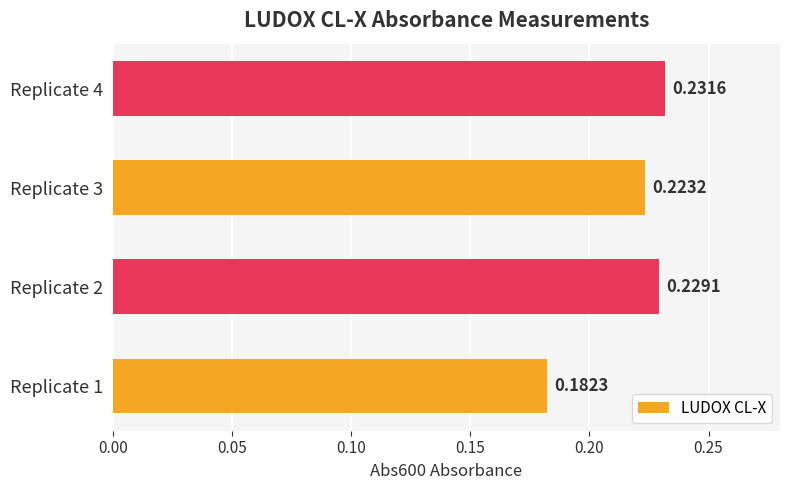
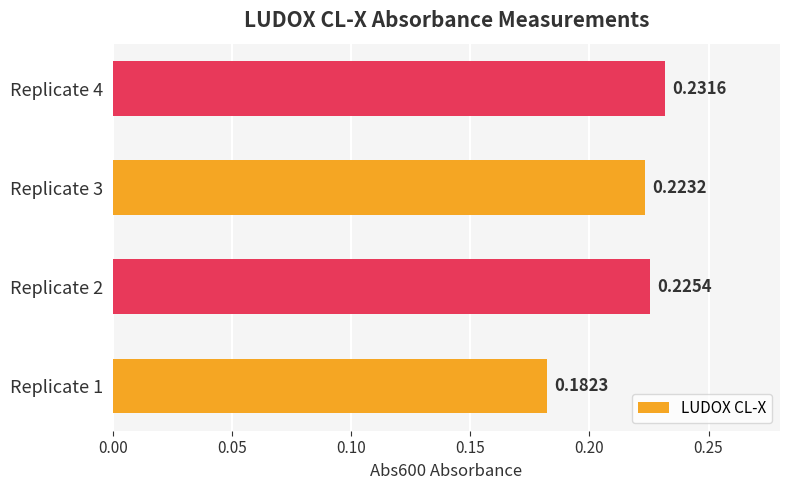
Replicate 2: 0.2291 -> 0.2254
